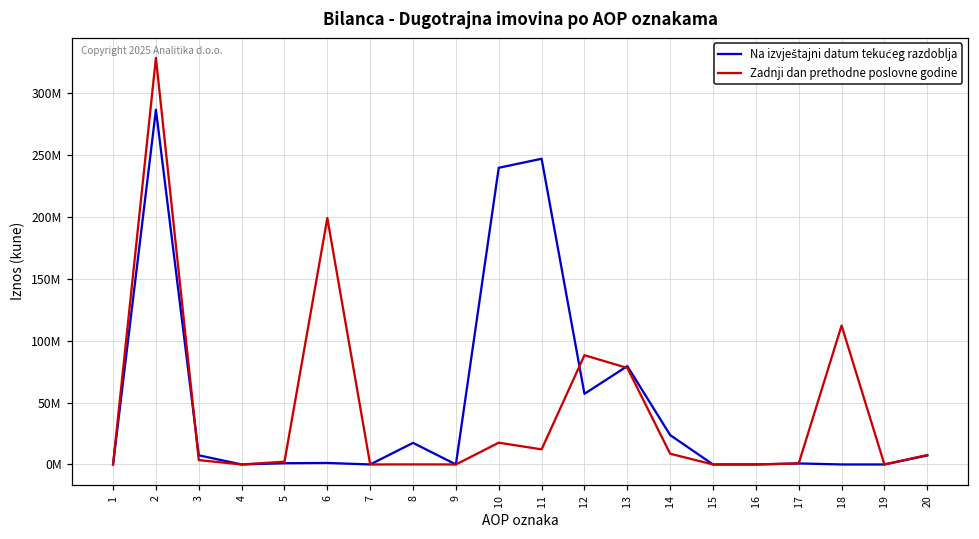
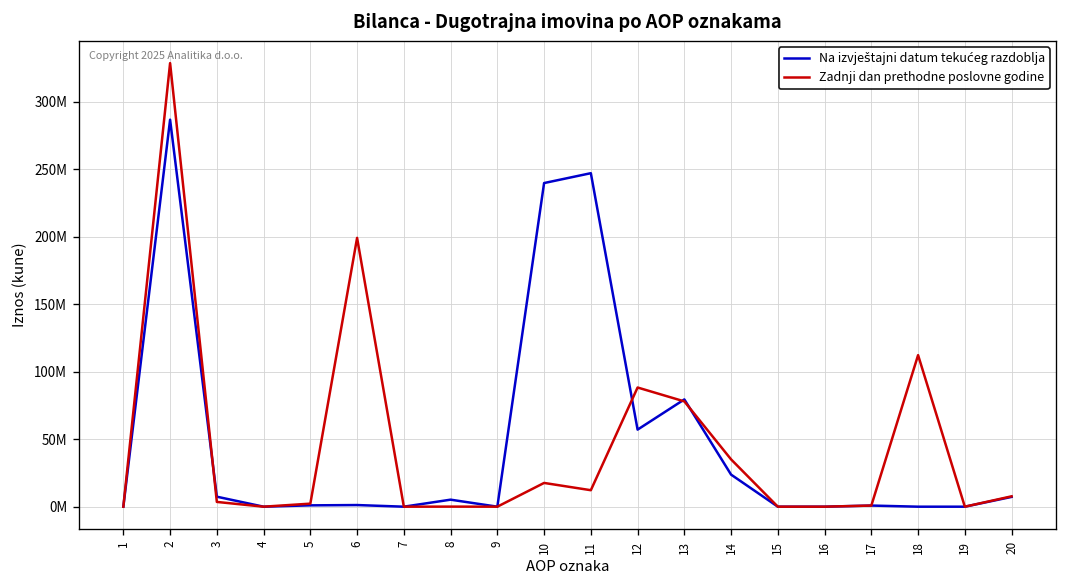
Na izvještajni datum tekućeg razdoblja, 8: 17000000 -> 5000000
Zadnji dan prethodne poslovne godine, 14: 9000000 -> 35000000
